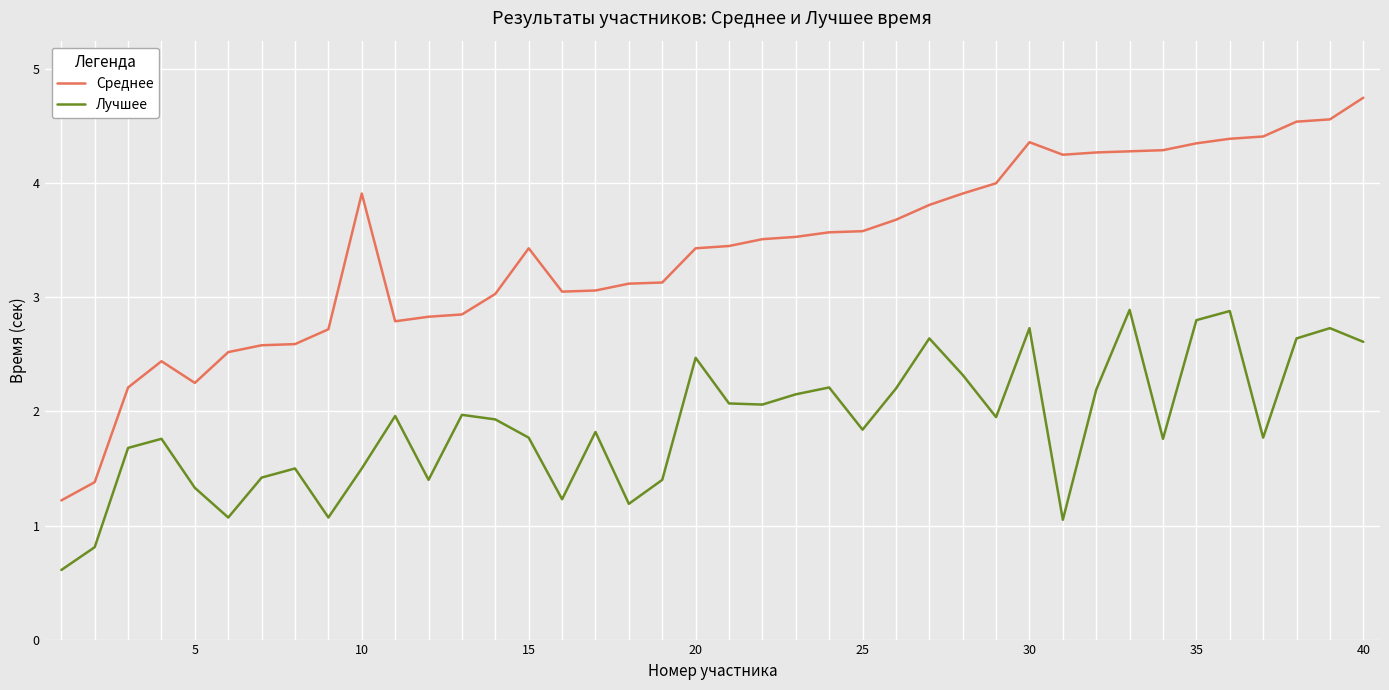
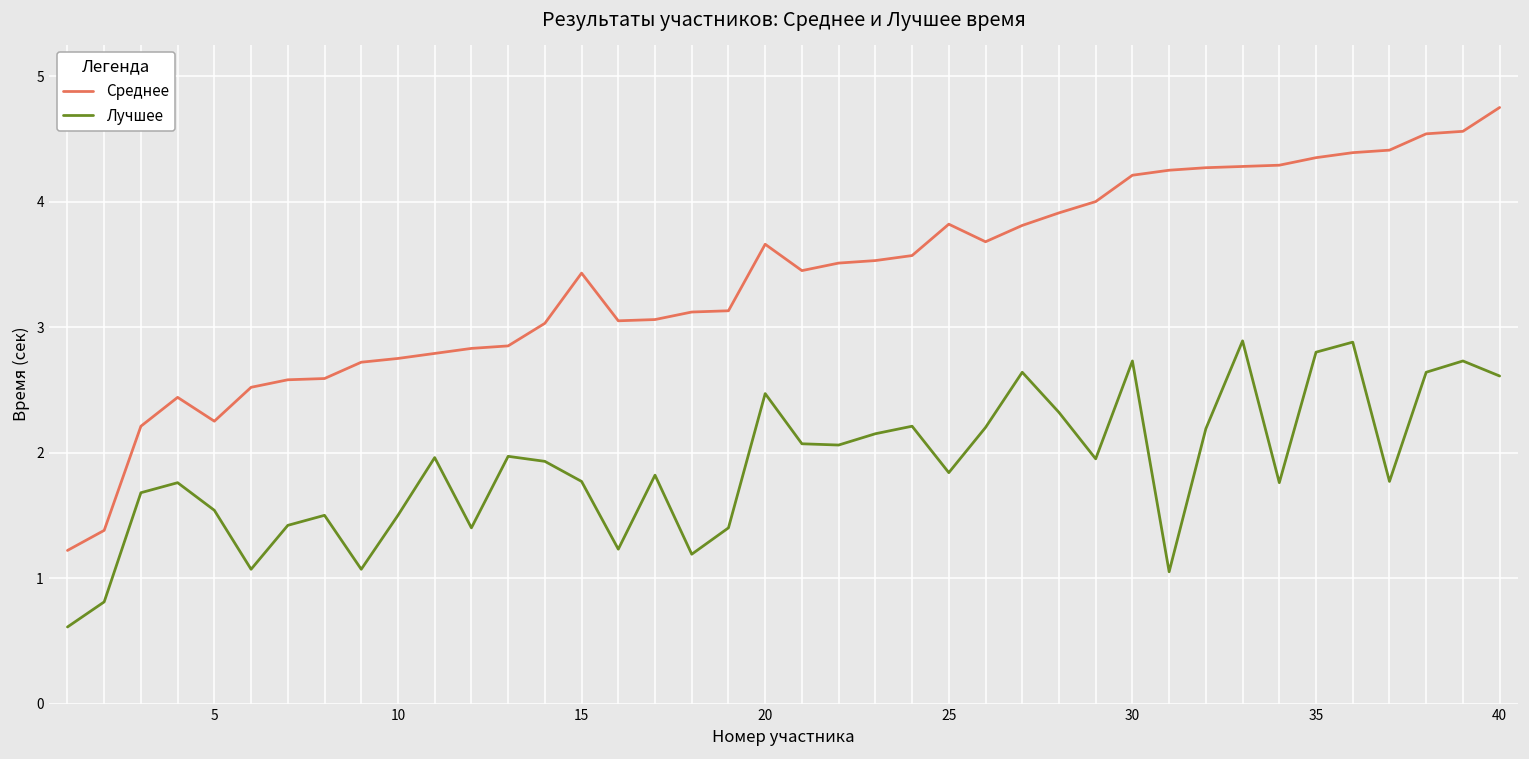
Лучшее, 5: 1.33 -> 1.54
Среднее, 10: 3.91 -> 2.75
Среднее, 20: 3.43 -> 3.66
Среднее, 25: 3.58 -> 3.82
Среднее, 30: 4.36 -> 4.21
